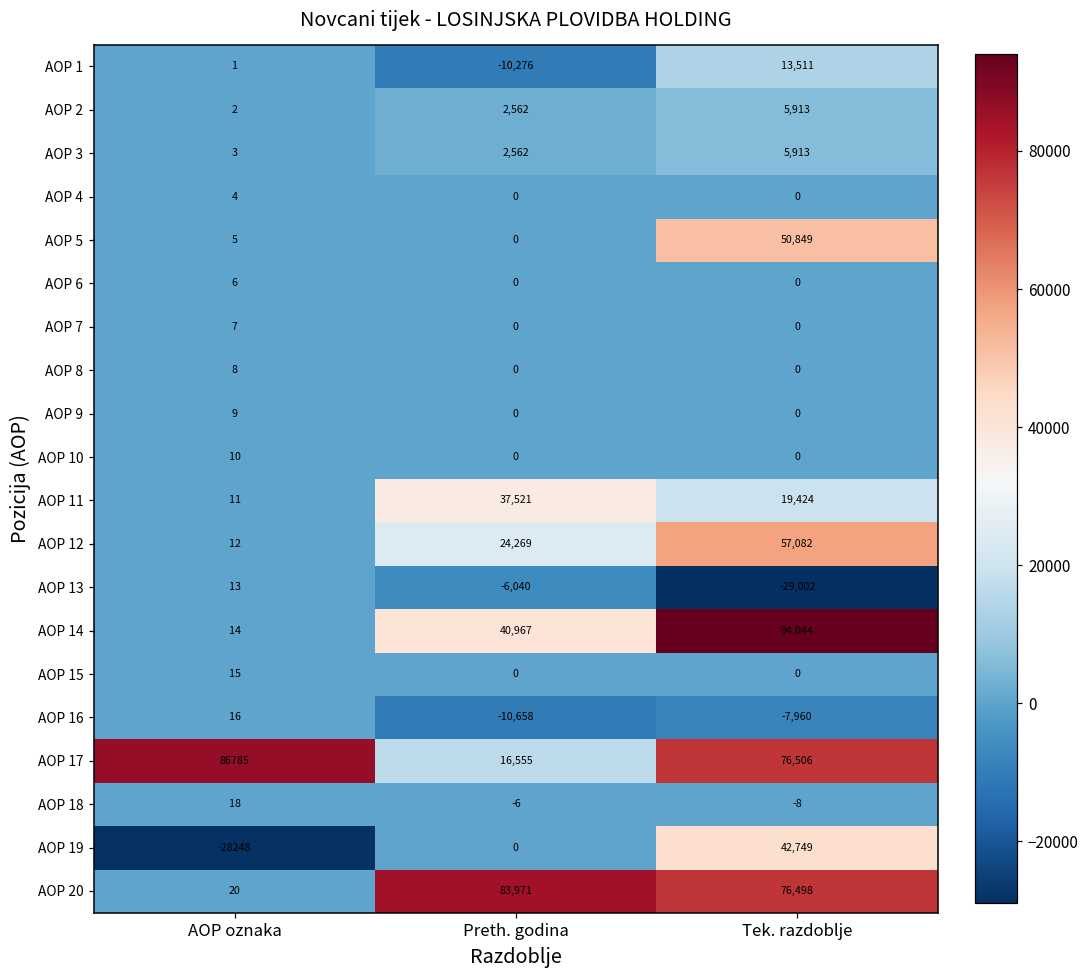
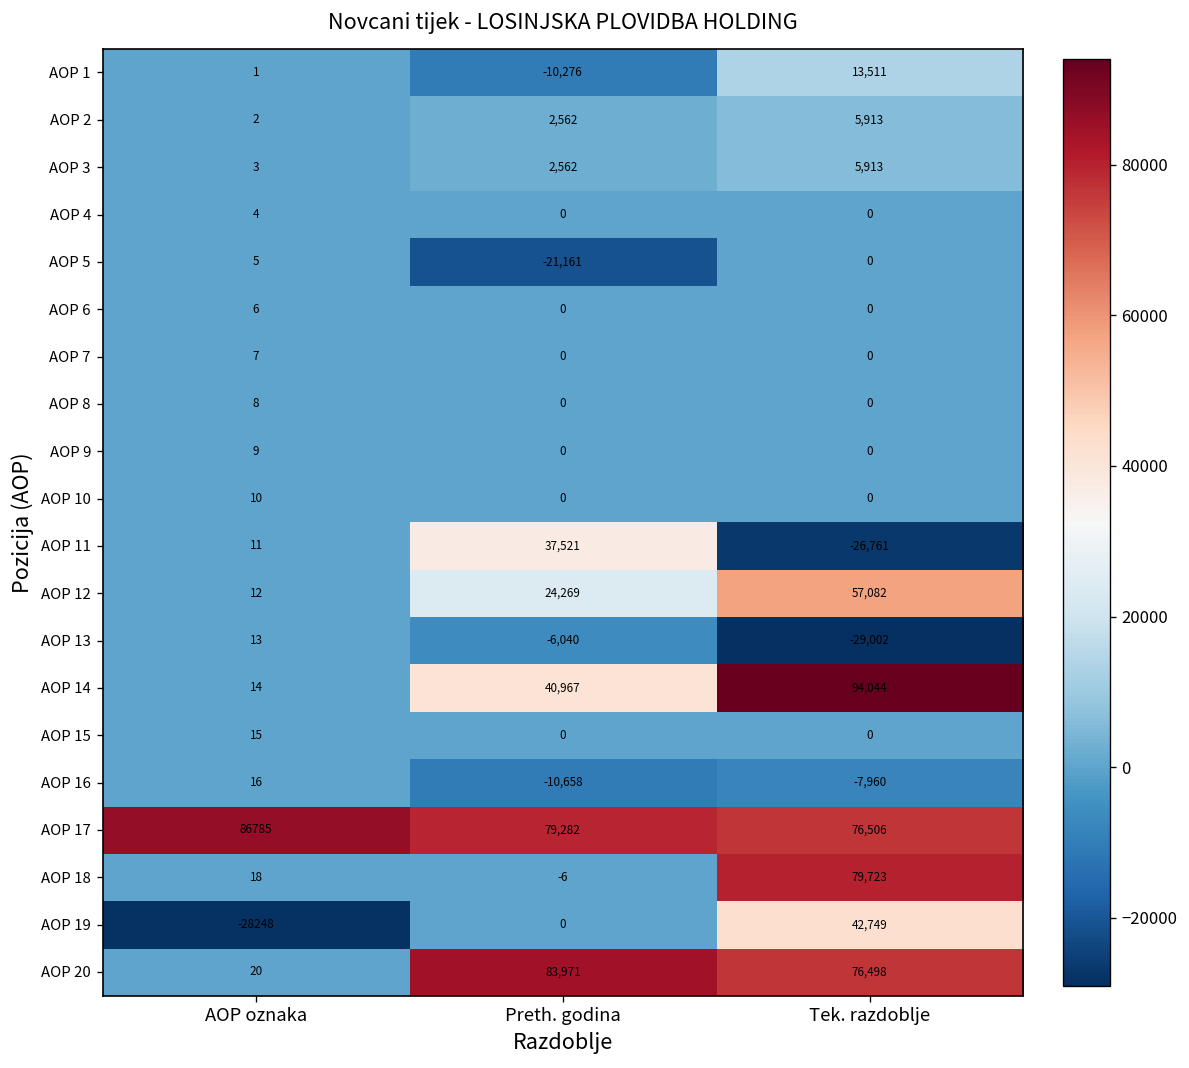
AOP 5, Preth. godina: 0 -> -21,161
AOP 5, Tek. razdoblje: 50,849 -> 0
AOP 11, Tek. razdoblje: 19,424 -> -26,761
AOP 17, Preth. godina: 16,555 -> 79,282
AOP 18, Tek. razdoblje: -8 -> 79,723
